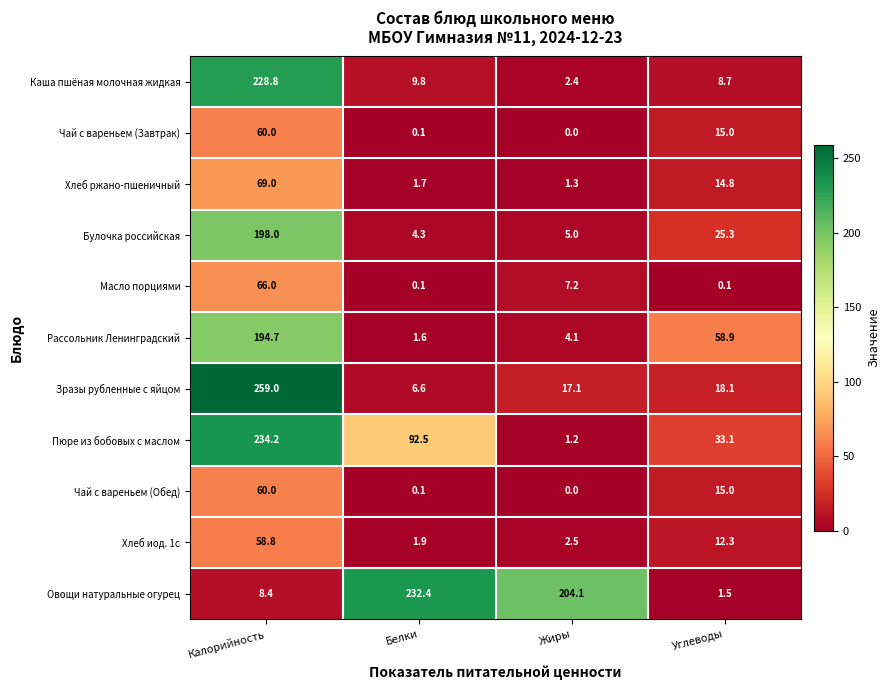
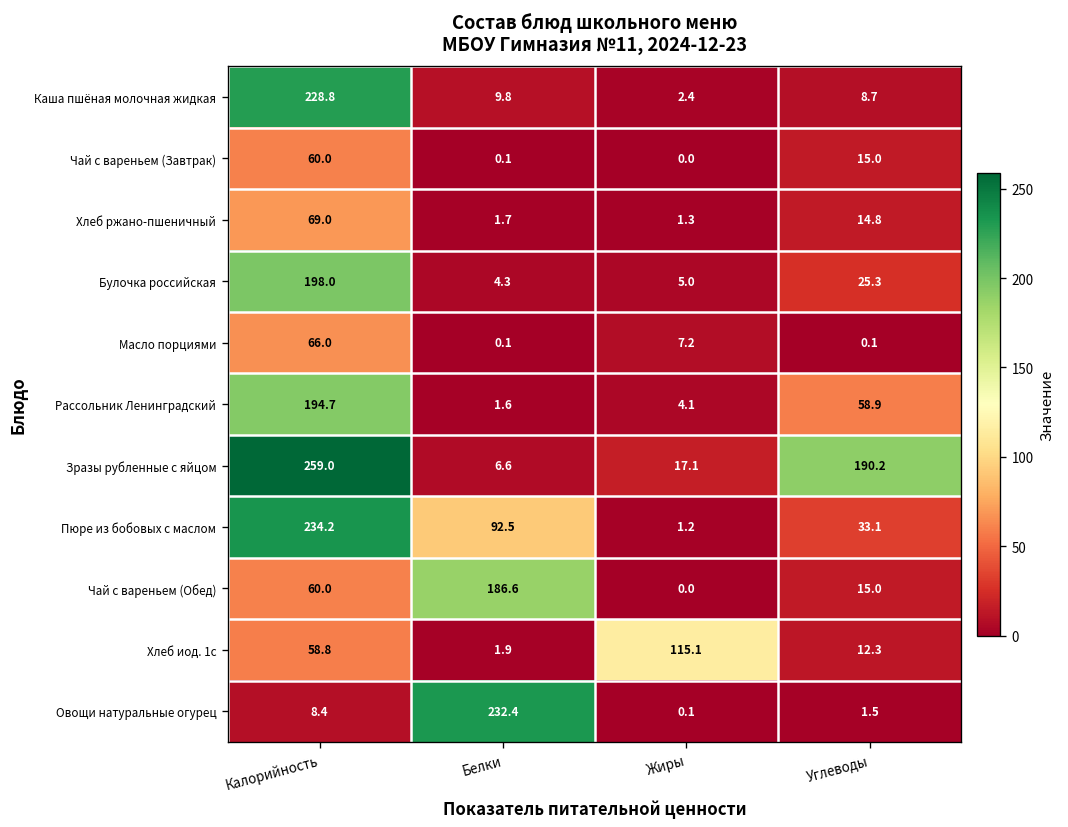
Зразы рубленные с яйцом, Углеводы: 18.1 -> 190.2
Чай с вареньем (Обед), Белки: 0.1 -> 186.6
Хлеб иод. 1с, Жиры: 2.5 -> 115.1
Овощи натуральные огурец, Жиры: 204.1 -> 0.1
